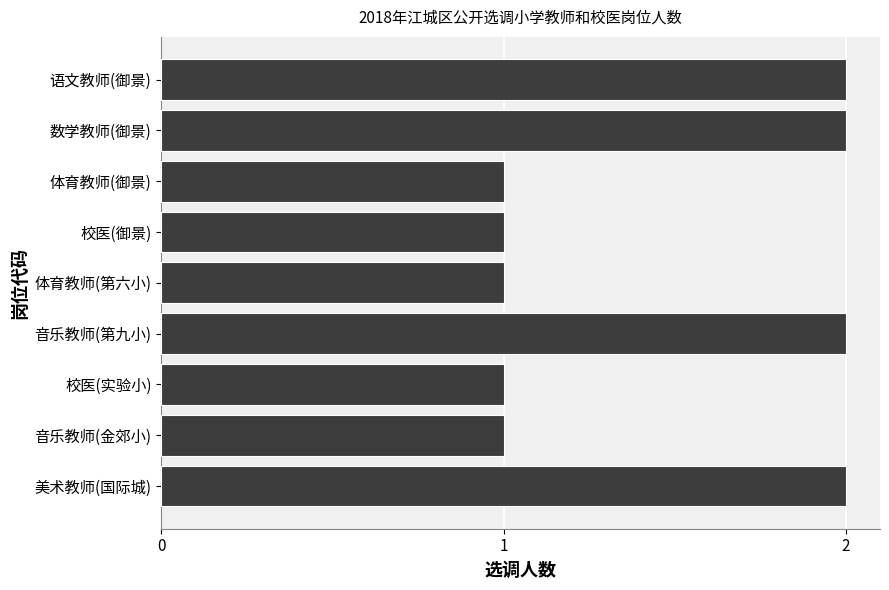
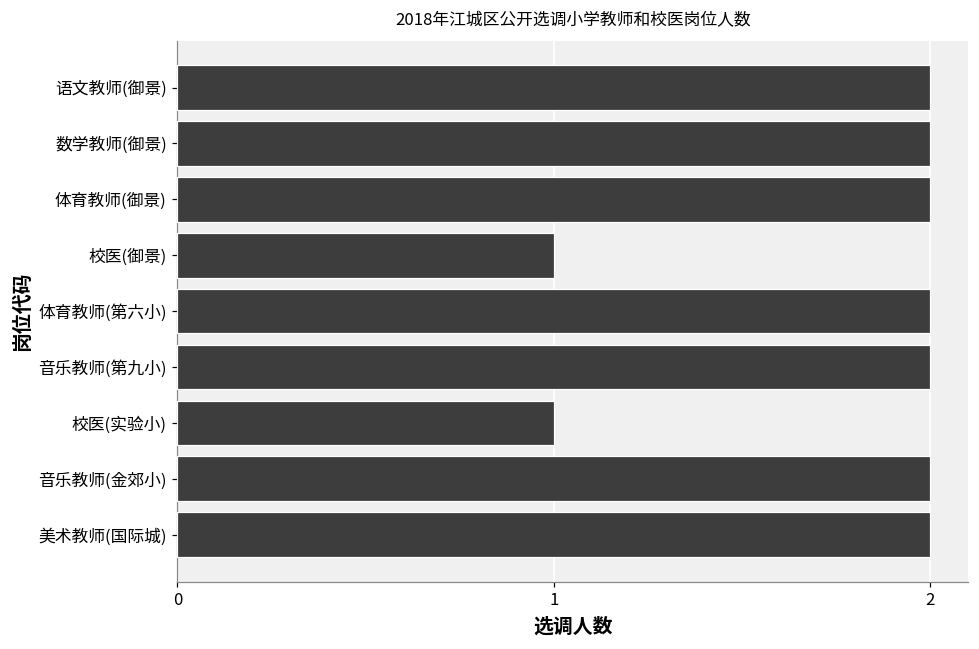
体育教师(御景): 1 -> 2
体育教师(第六小): 1 -> 2
音乐教师(金郊小): 1 -> 2
